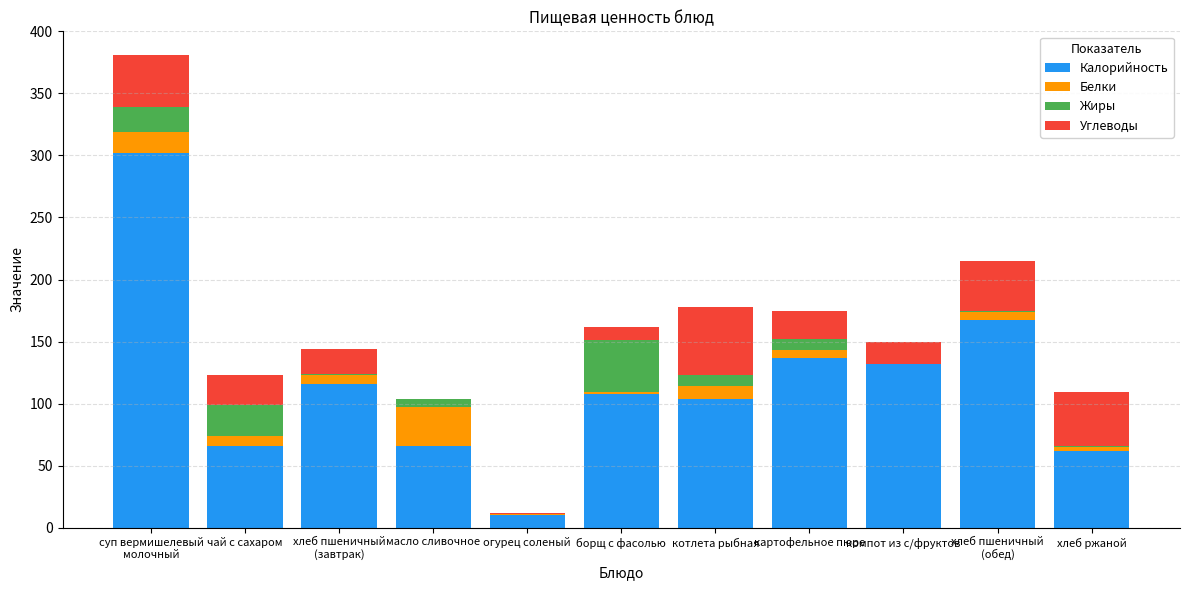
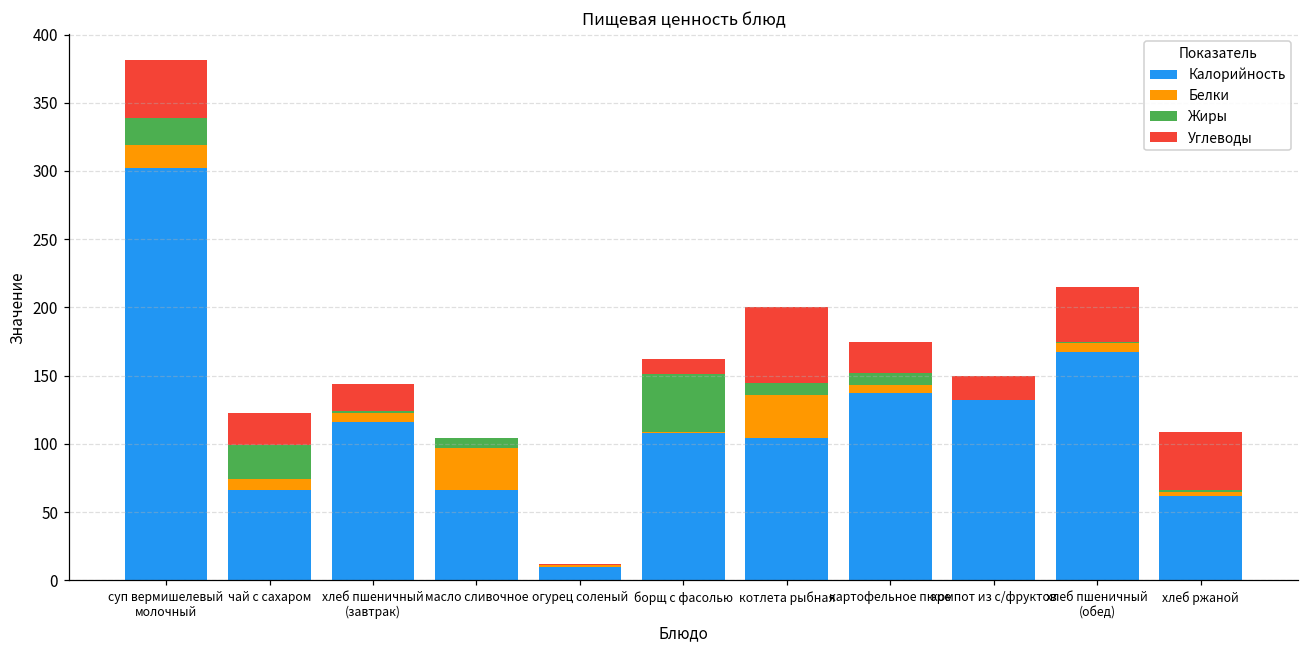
Белки, котлета рыбная: 10 -> 32
